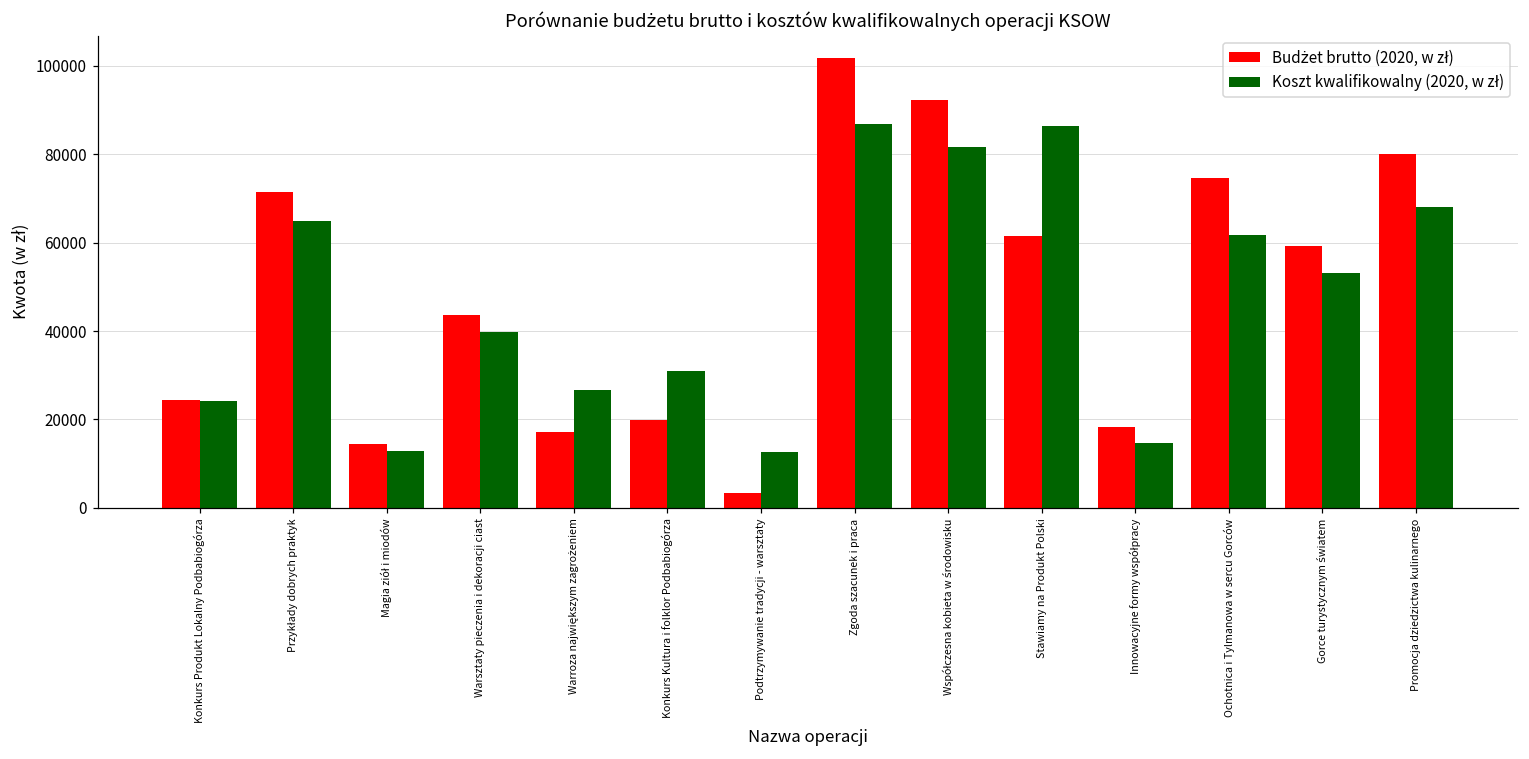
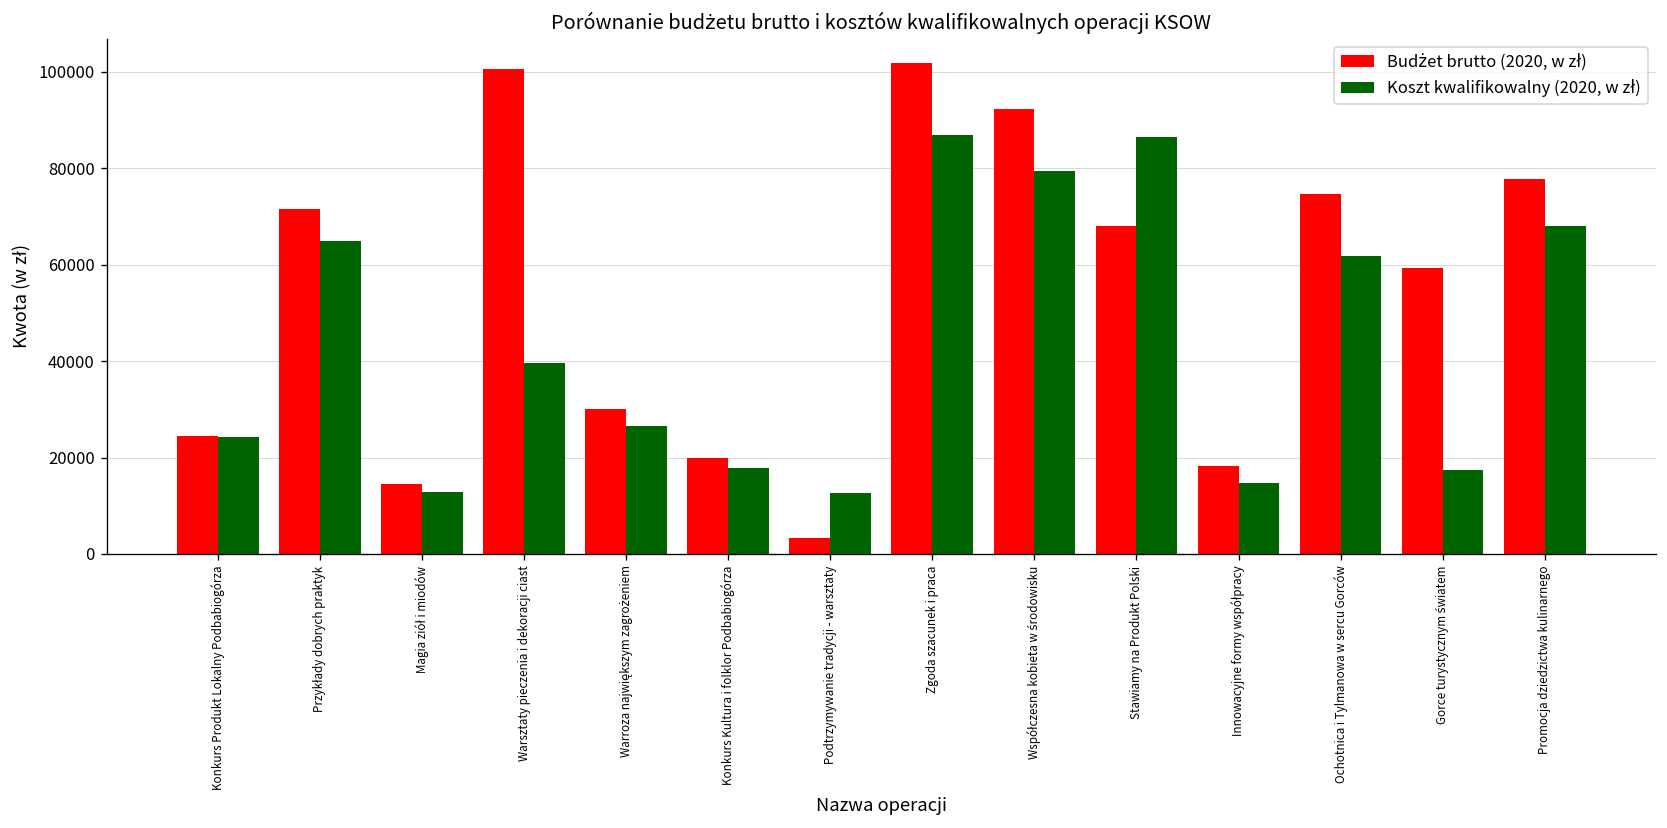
Budżet brutto (2020, w zł), Warsztaty pieczenia i dekoracji ciast: 44000 -> 101000
Budżet brutto (2020, w zł), Warroza największym zagrożeniem: 17000 -> 30000
Koszt kwalifikowalny (2020, w zł), Konkurs Kultura i folklor Podbabiogórza: 31000 -> 18000
Koszt kwalifikowalny (2020, w zł), Współczesna kobieta w środowisku: 82000 -> 79000
Budżet brutto (2020, w zł), Stawiamy na Produkt Polski: 62000 -> 68000
Koszt kwalifikowalny (2020, w zł), Gorce turystycznym światem: 53000 -> 17000
Budżet brutto (2020, w zł), Promocja dziedzictwa kulinarnego: 80000 -> 78000
